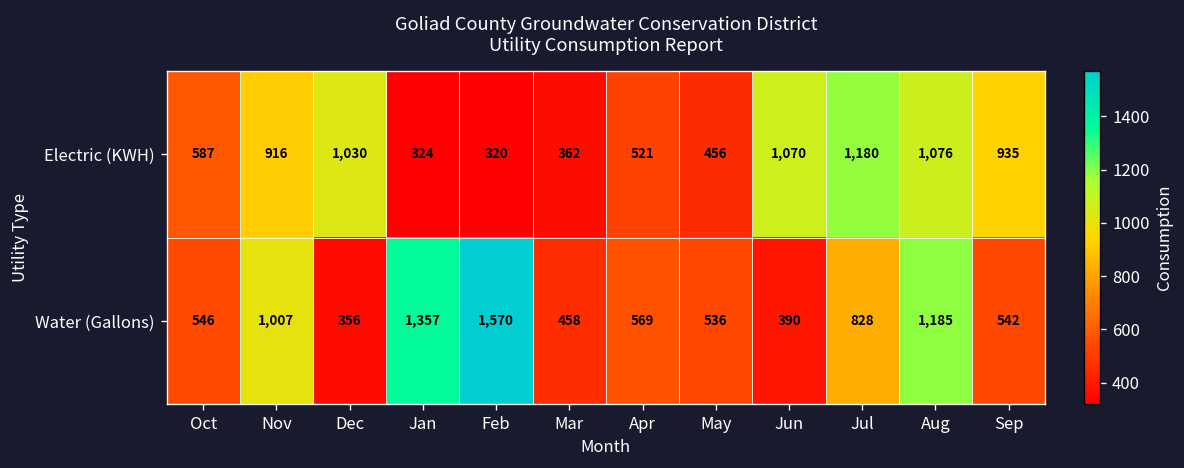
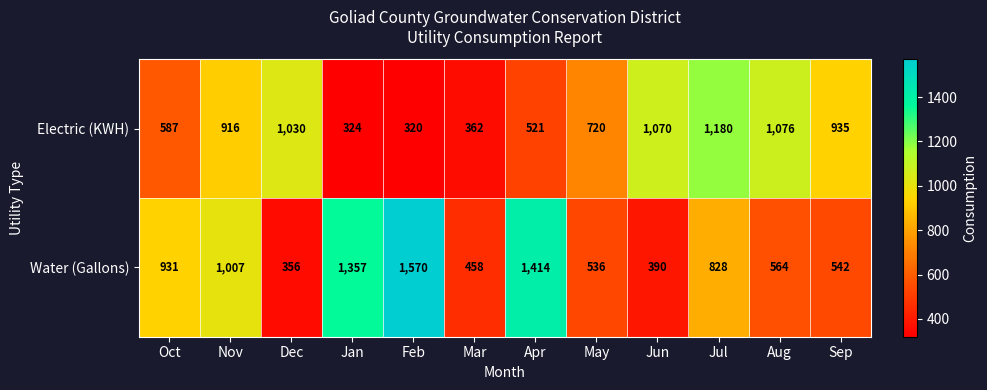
Electric (KWH), May: 456 -> 720
Water (Gallons), Oct: 546 -> 931
Water (Gallons), Apr: 569 -> 1,414
Water (Gallons), Aug: 1,185 -> 564
